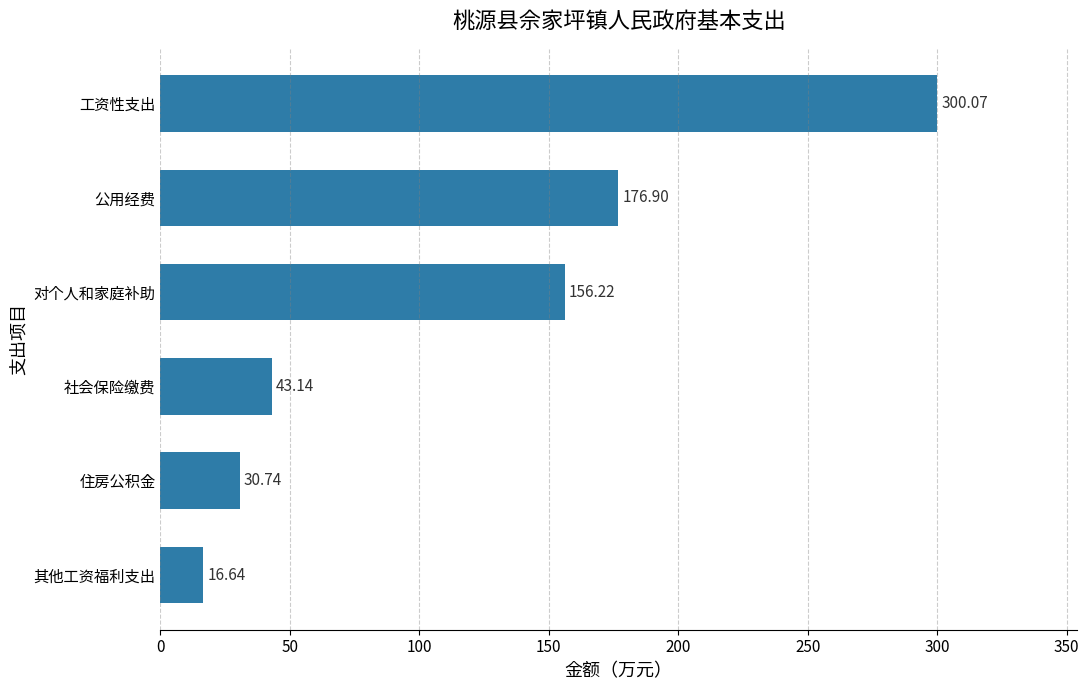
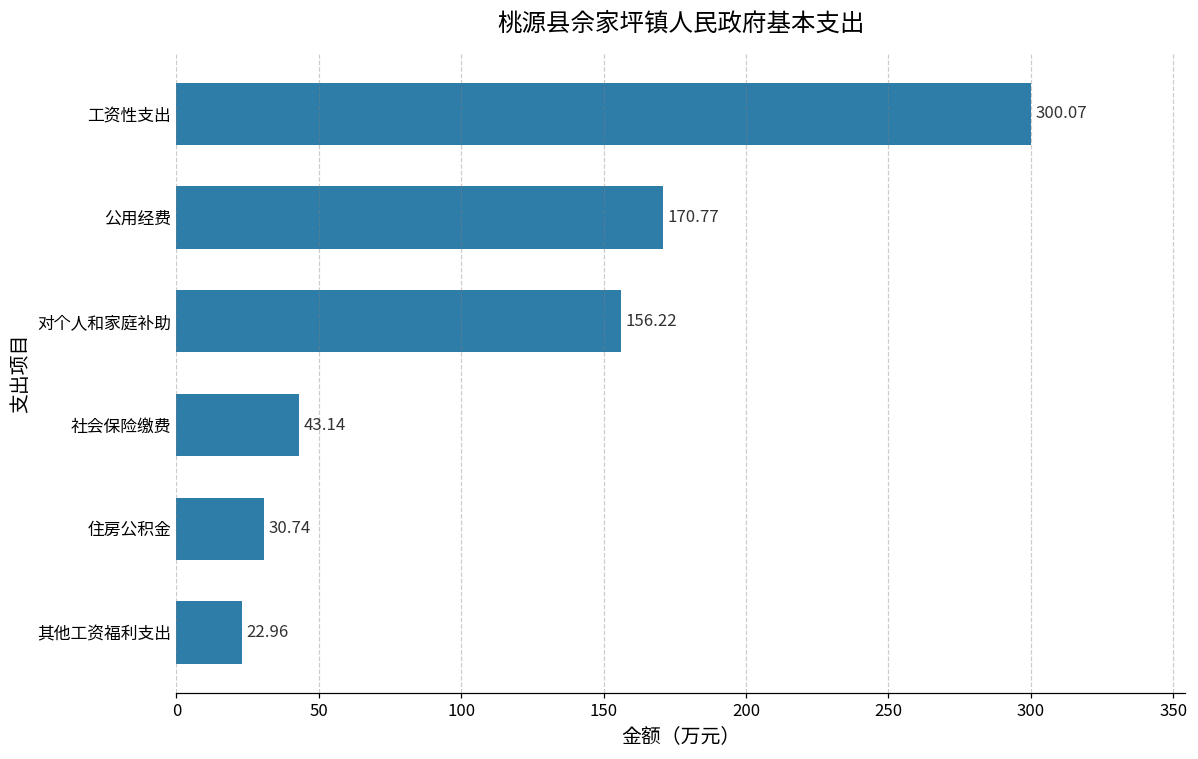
公用经费: 176.90 -> 170.77
其他工资福利支出: 16.64 -> 22.96
